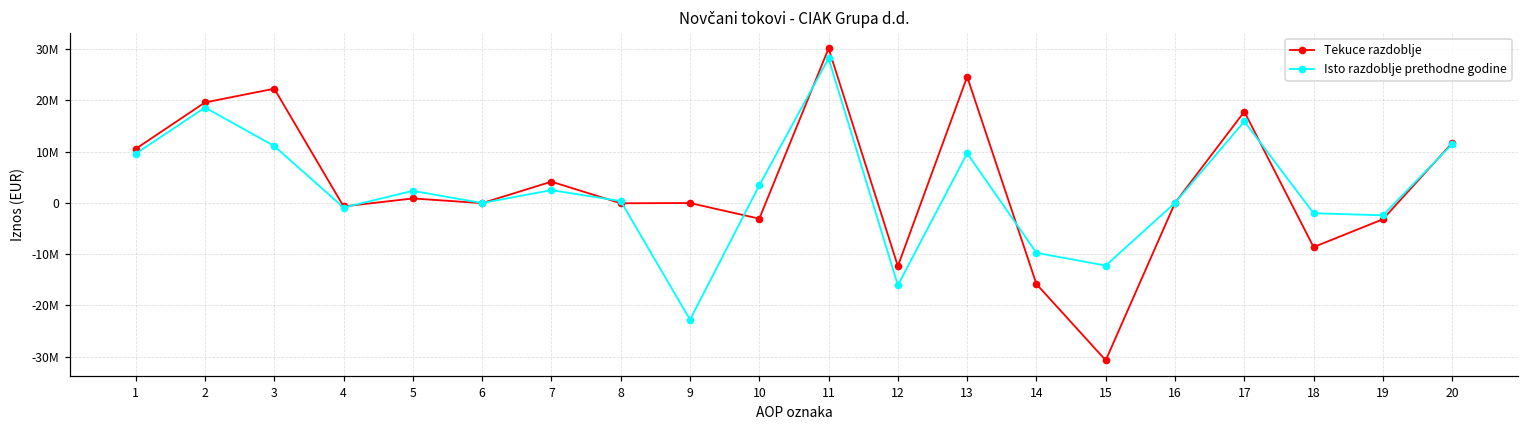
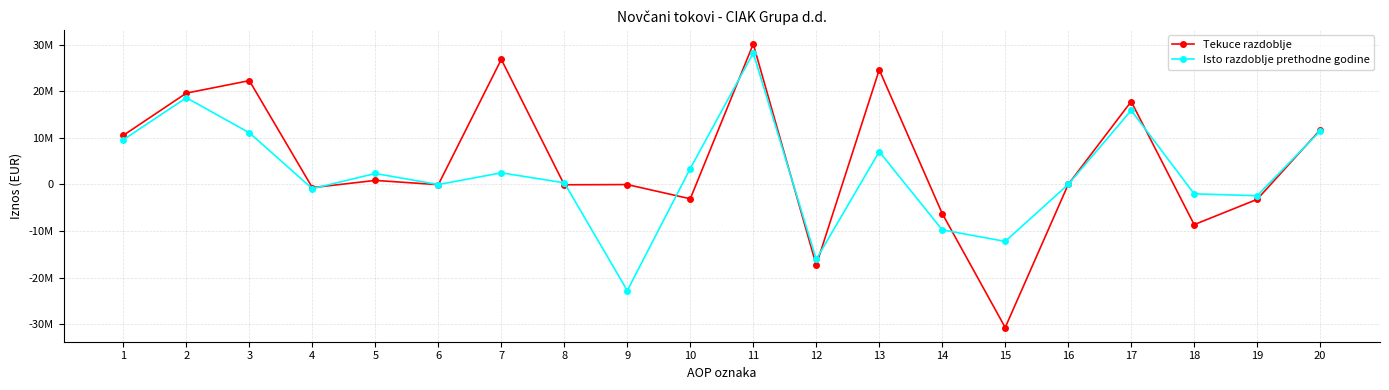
Tekuce razdoblje, 7: 4000000 -> 27000000
Tekuce razdoblje, 12: -12000000 -> -17000000
Isto razdoblje prethodne godine, 13: 10000000 -> 7000000
Tekuce razdoblje, 14: -16000000 -> -6000000
